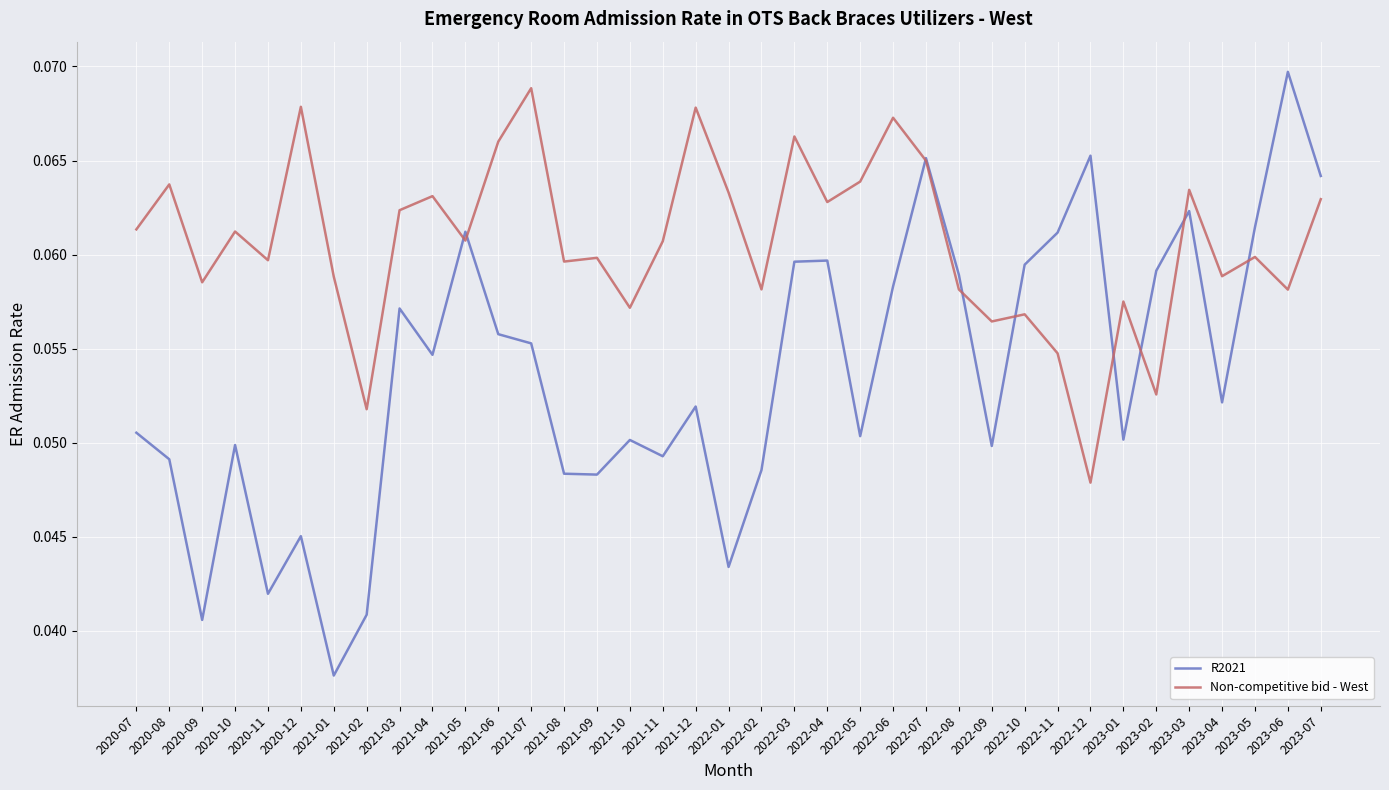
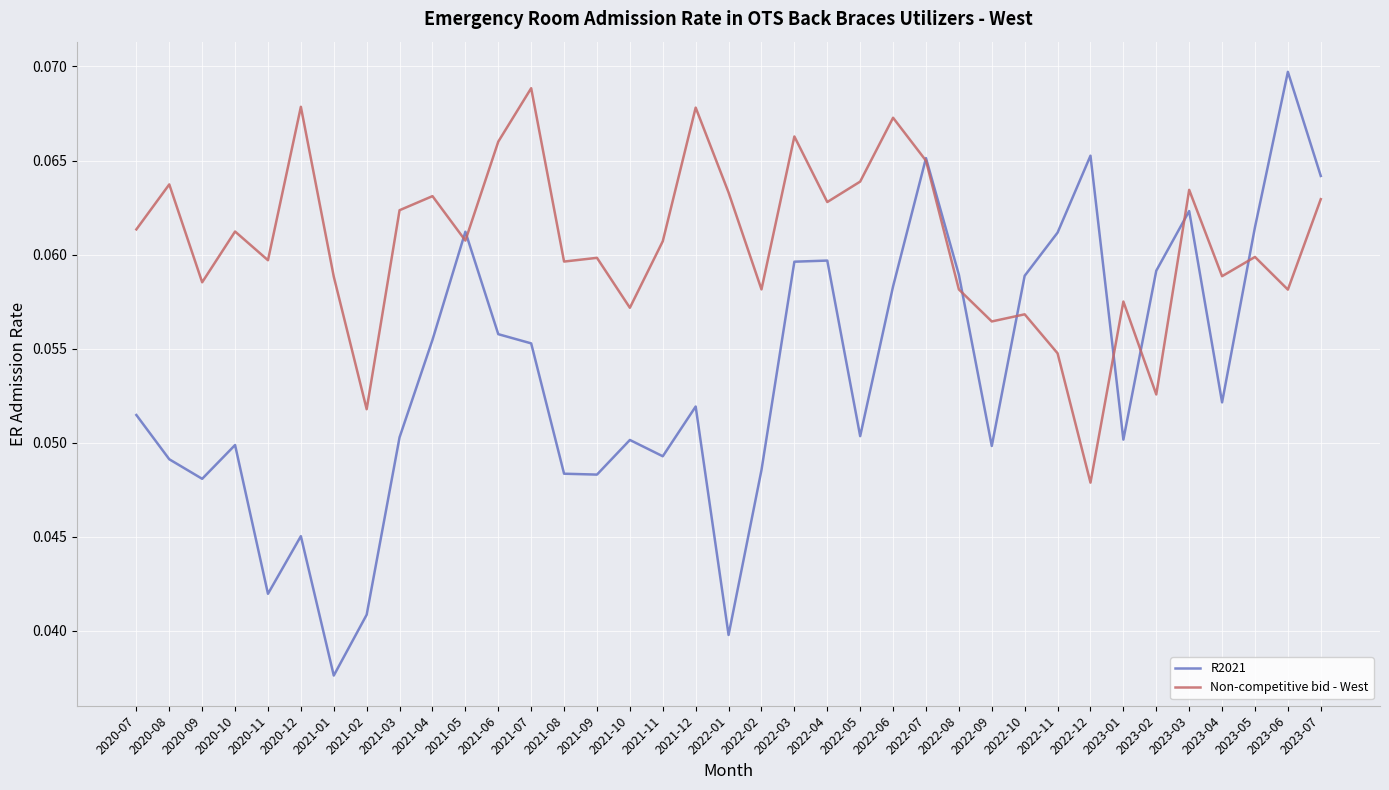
R2021, 2020-07: 0.0505 -> 0.0515
R2021, 2020-09: 0.0406 -> 0.0481
R2021, 2021-03: 0.0571 -> 0.0503
R2021, 2021-04: 0.0547 -> 0.0555
R2021, 2022-01: 0.0434 -> 0.0398
R2021, 2022-10: 0.0595 -> 0.0589
